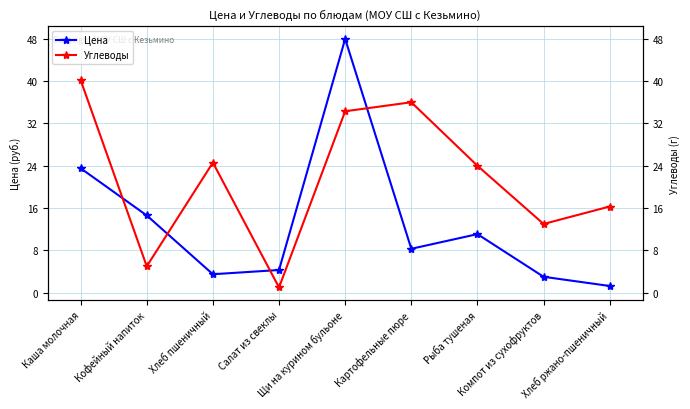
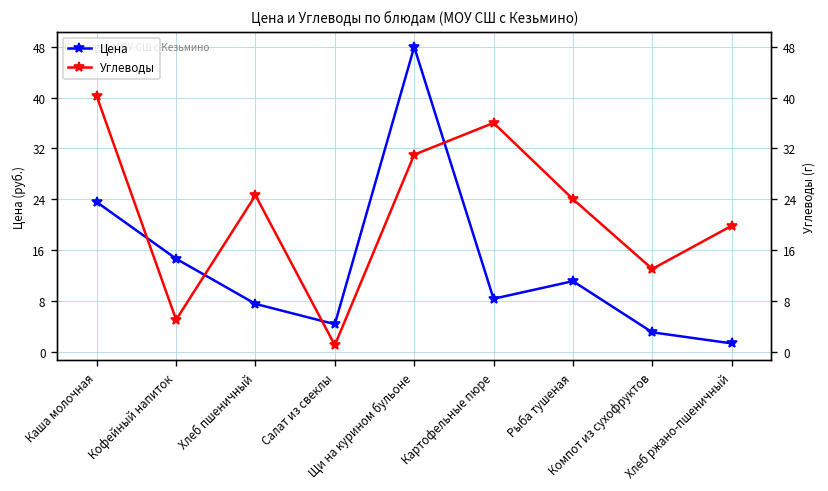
Цена, Хлеб пшеничный: 4 -> 8
Углеводы, Щи на курином бульоне: 34 -> 31
Углеводы, Хлеб ржано-пшеничный: 16 -> 20
